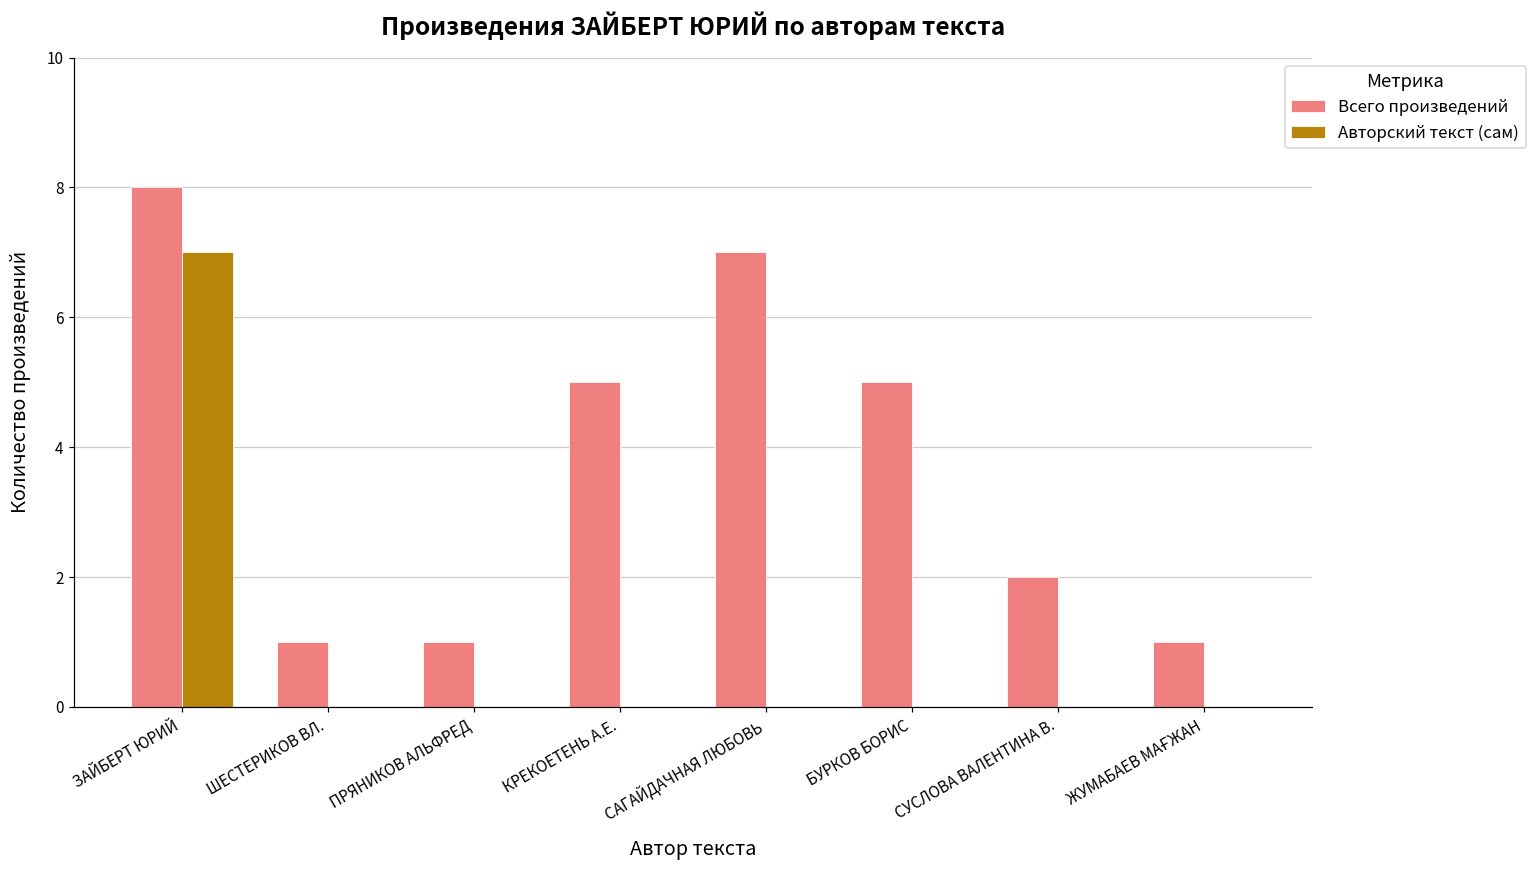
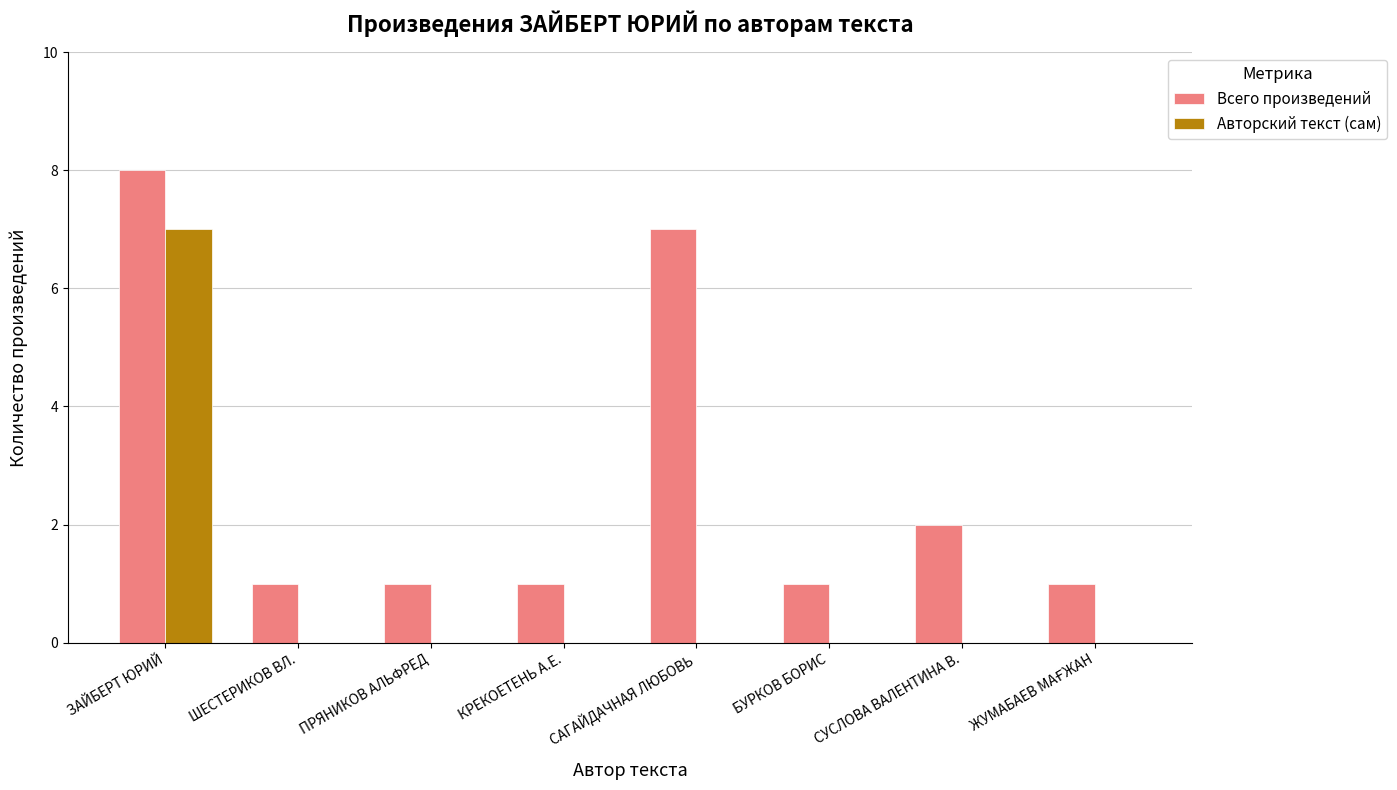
Всего произведений, КРЕКОЕТЕНЬ А.Е.: 5 -> 1
Всего произведений, БУРКОВ БОРИС: 5 -> 1
